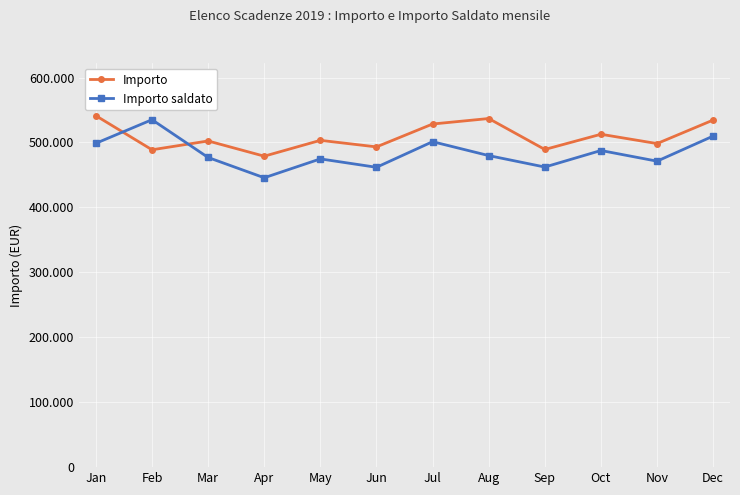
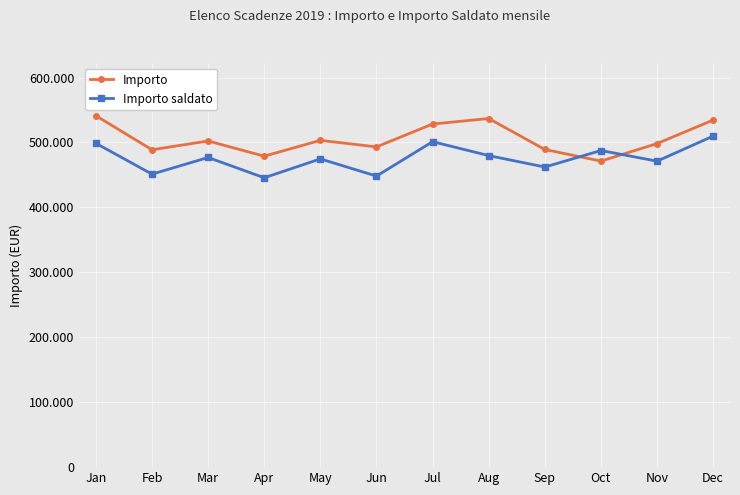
Importo saldato, Feb: 540 -> 450
Importo saldato, Jun: 460 -> 450
Importo, Oct: 510 -> 470
